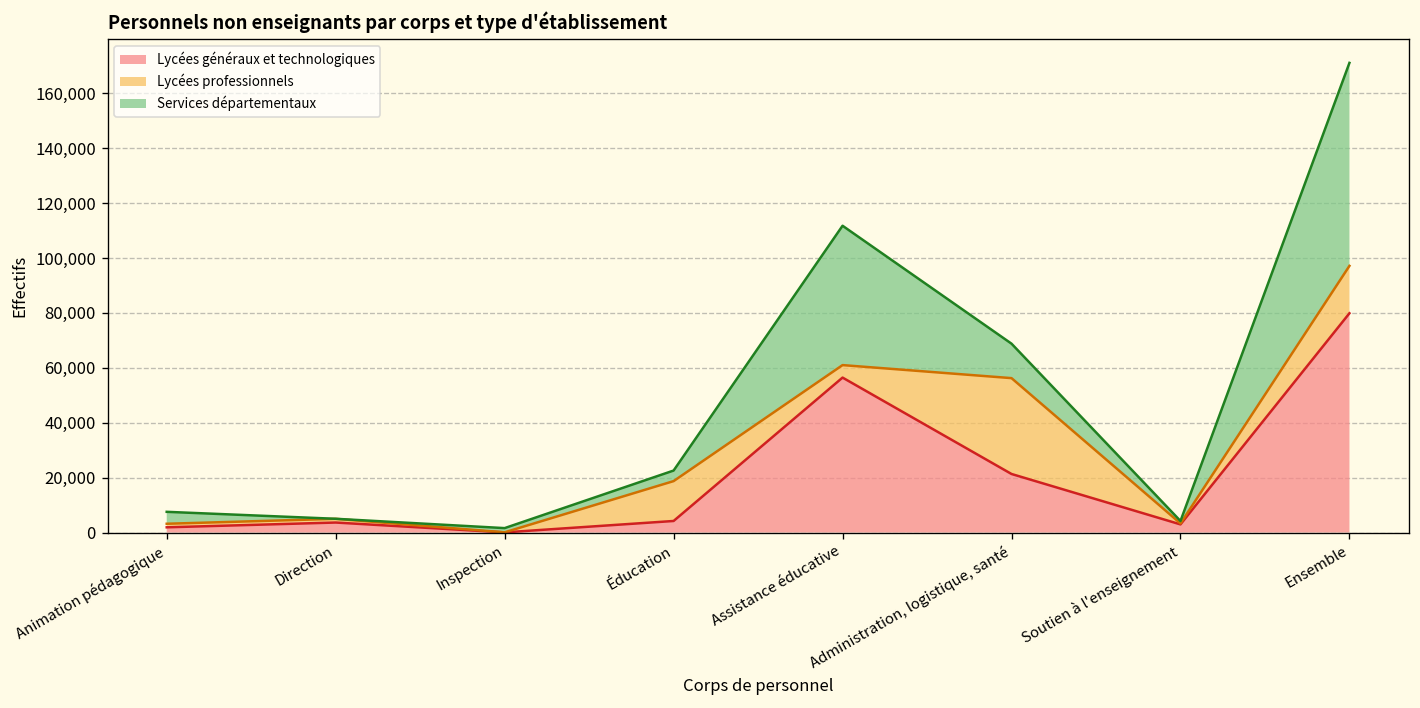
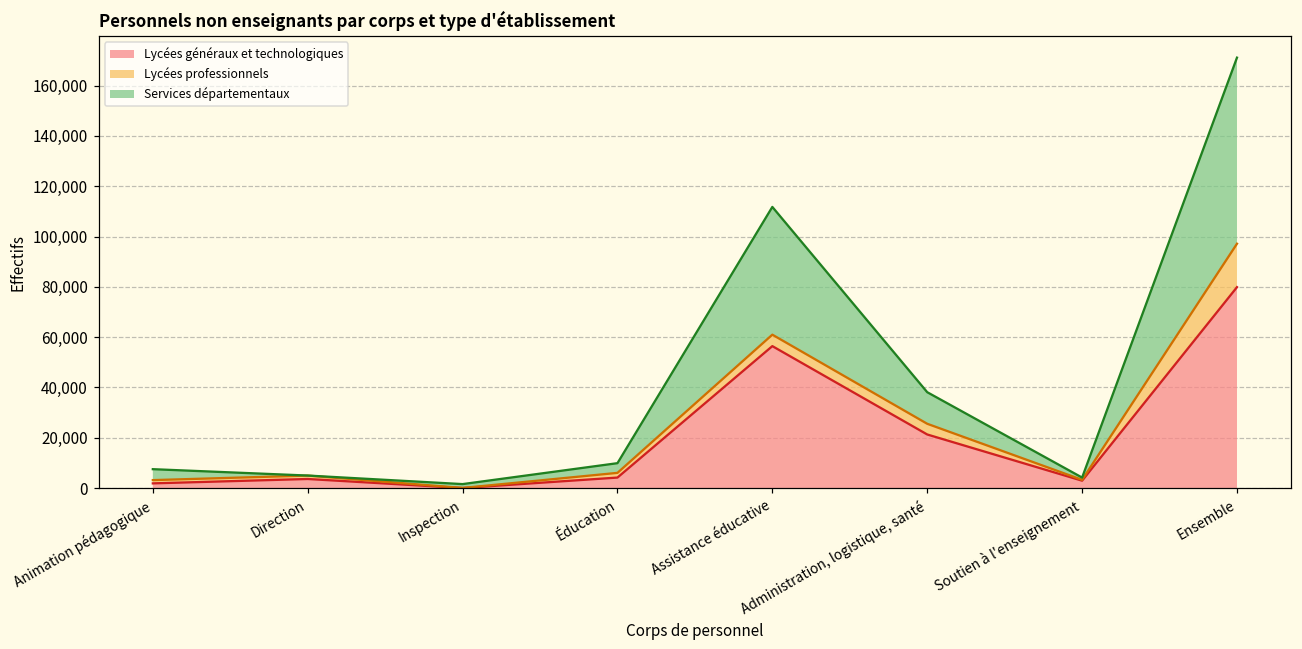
Lycées professionnels, Éducation: 15,000 -> 2,000
Lycées professionnels, Administration, logistique, santé: 35,000 -> 4,000
